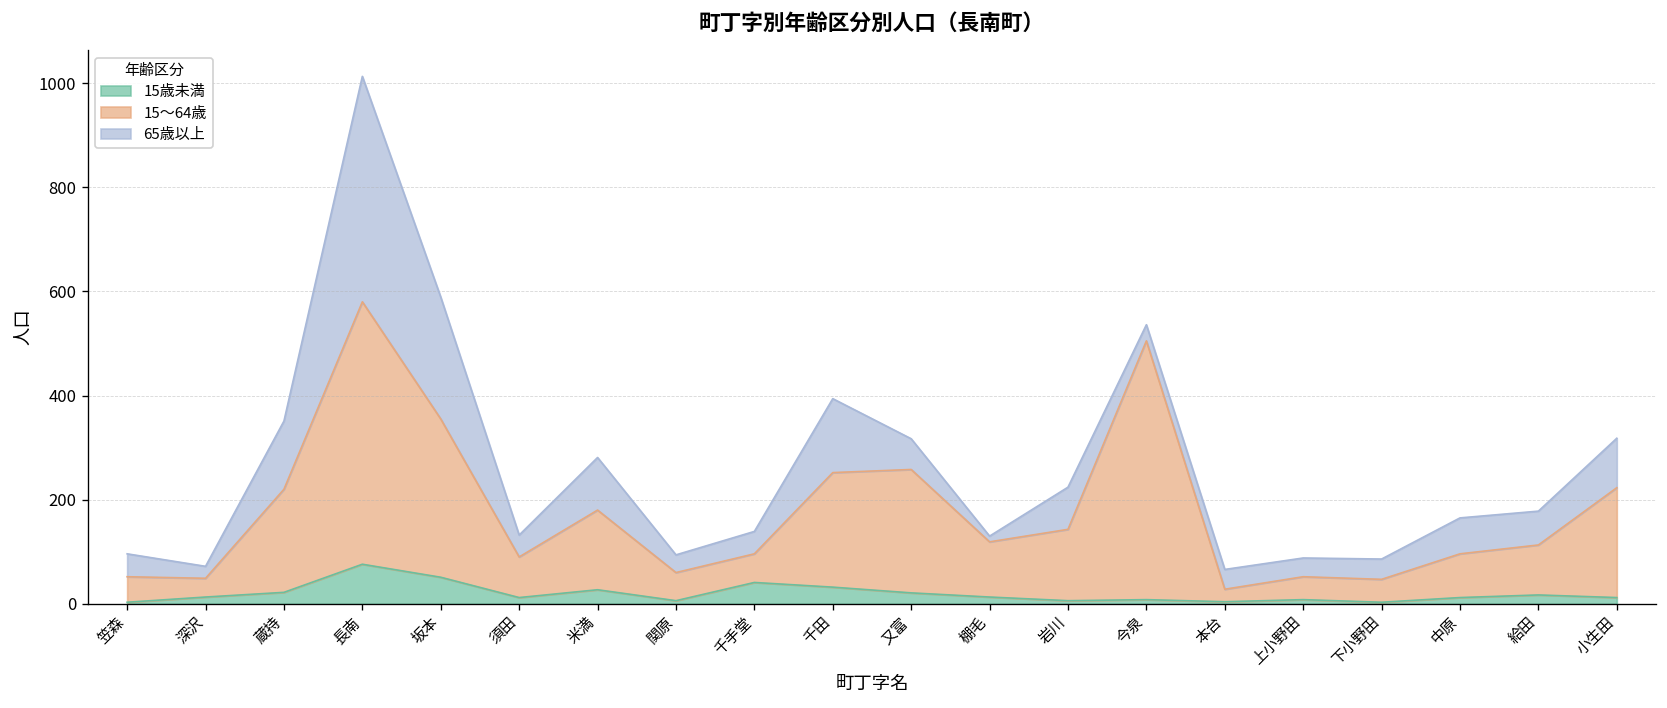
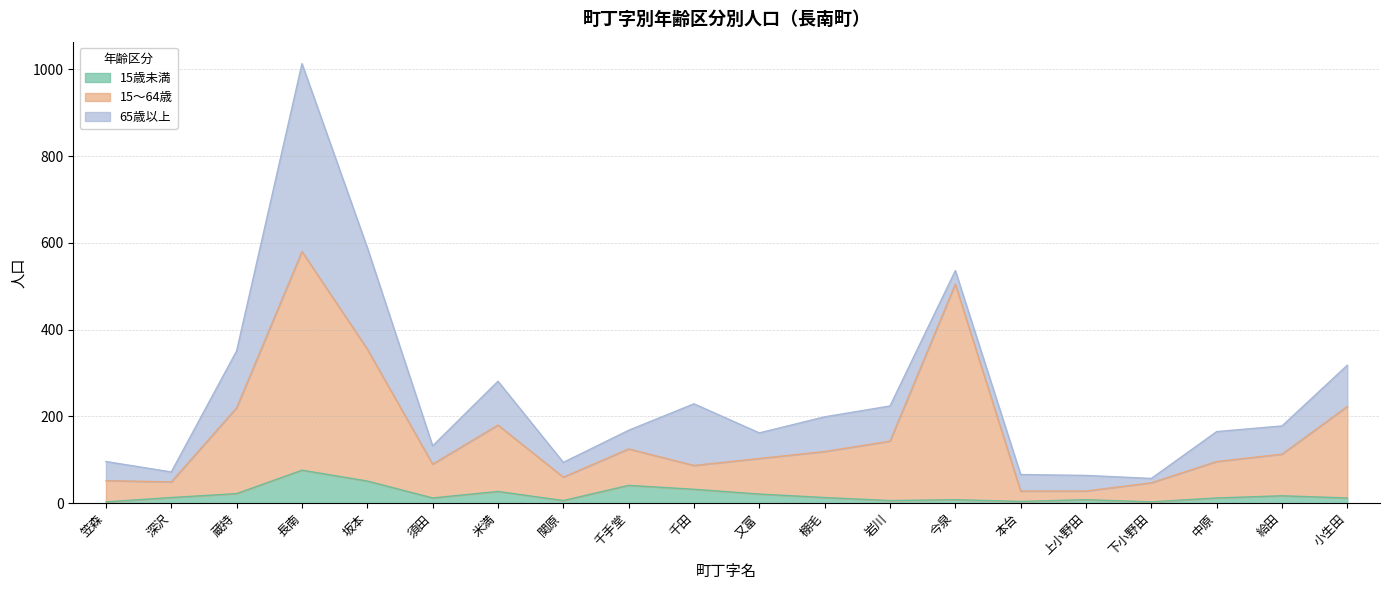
15～64歳, 千手堂: 60 -> 80
15～64歳, 千田: 220 -> 60
15～64歳, 又富: 240 -> 80
65歳以上, 棚毛: 10 -> 80
15～64歳, 上小野田: 40 -> 20
65歳以上, 下小野田: 40 -> 10
